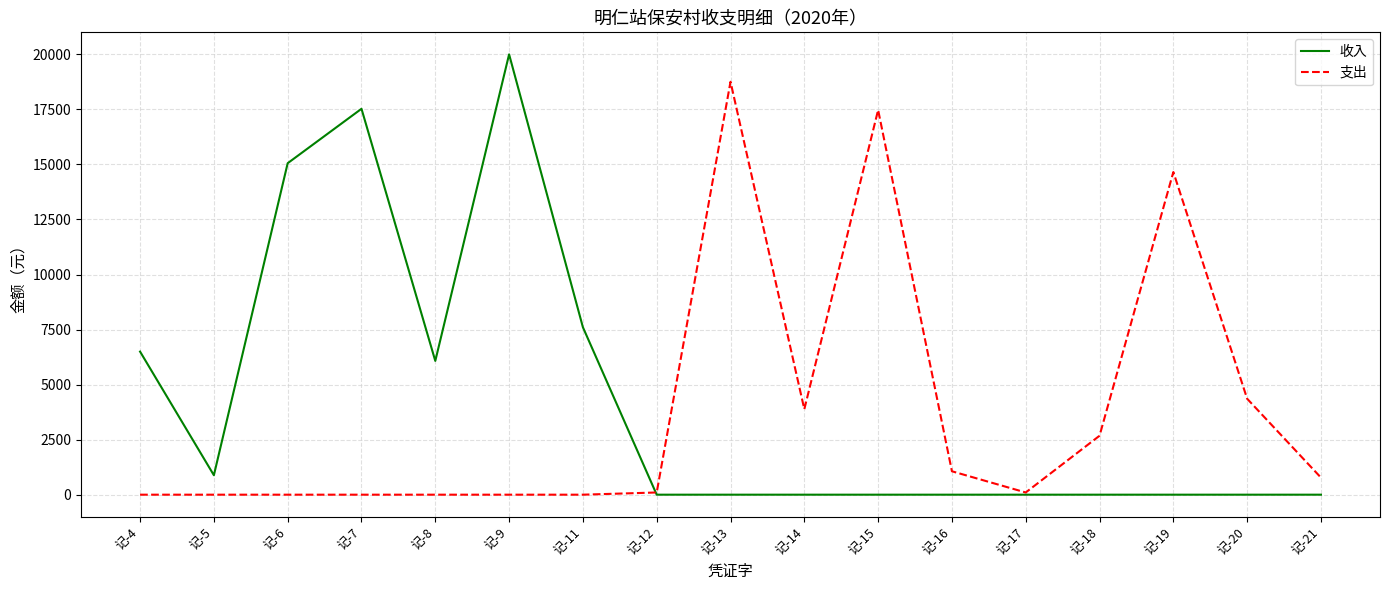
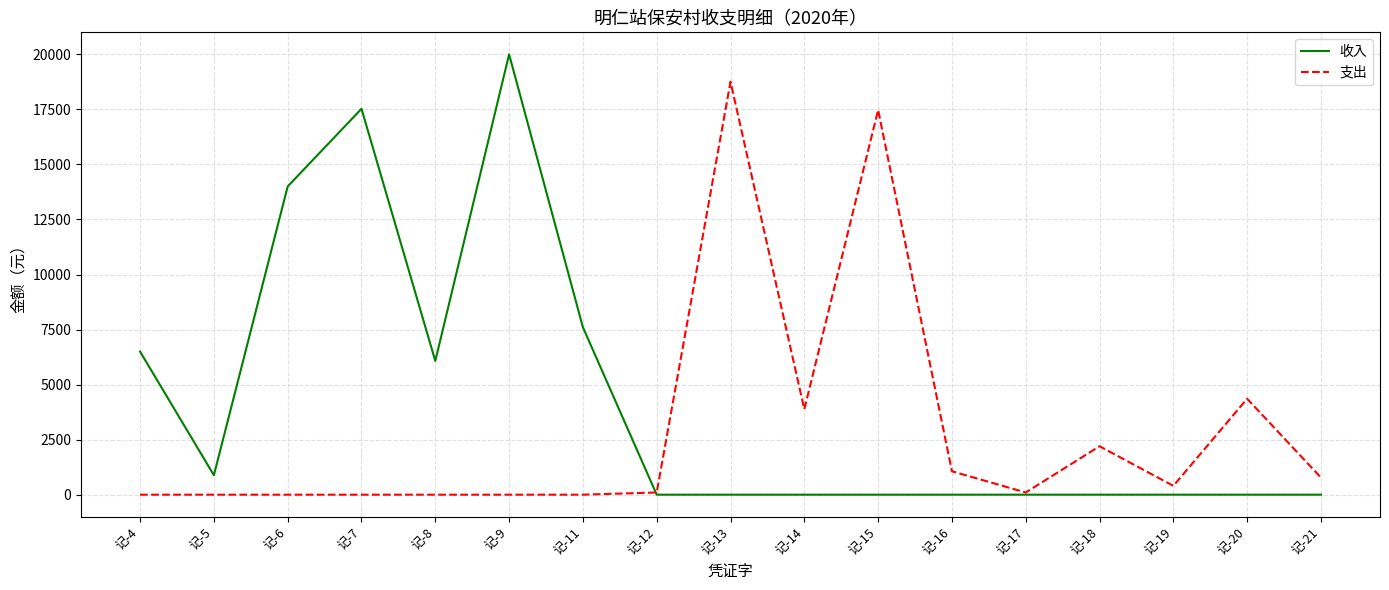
收入, 记-6: 15100 -> 14000
支出, 记-18: 2700 -> 2200
支出, 记-19: 14700 -> 400
